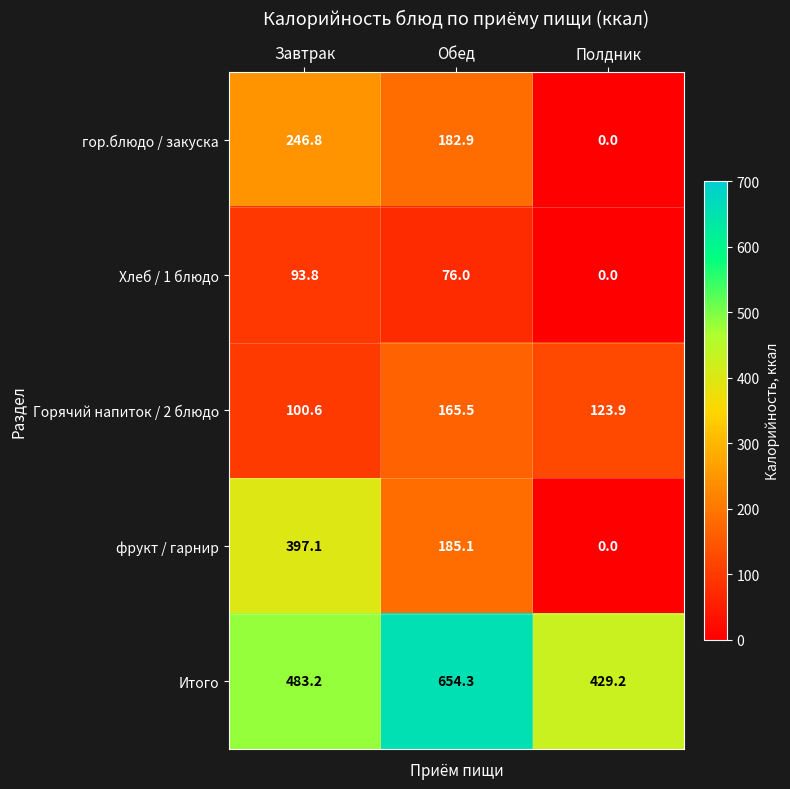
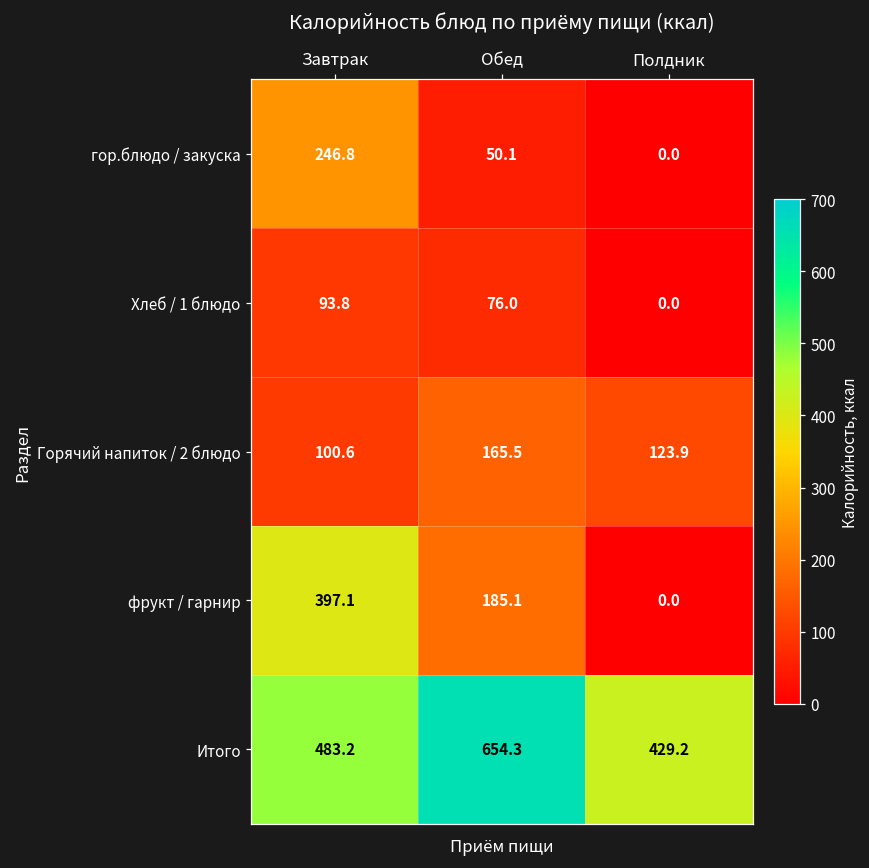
гор.блюдо / закуска, Обед: 182.9 -> 50.1
